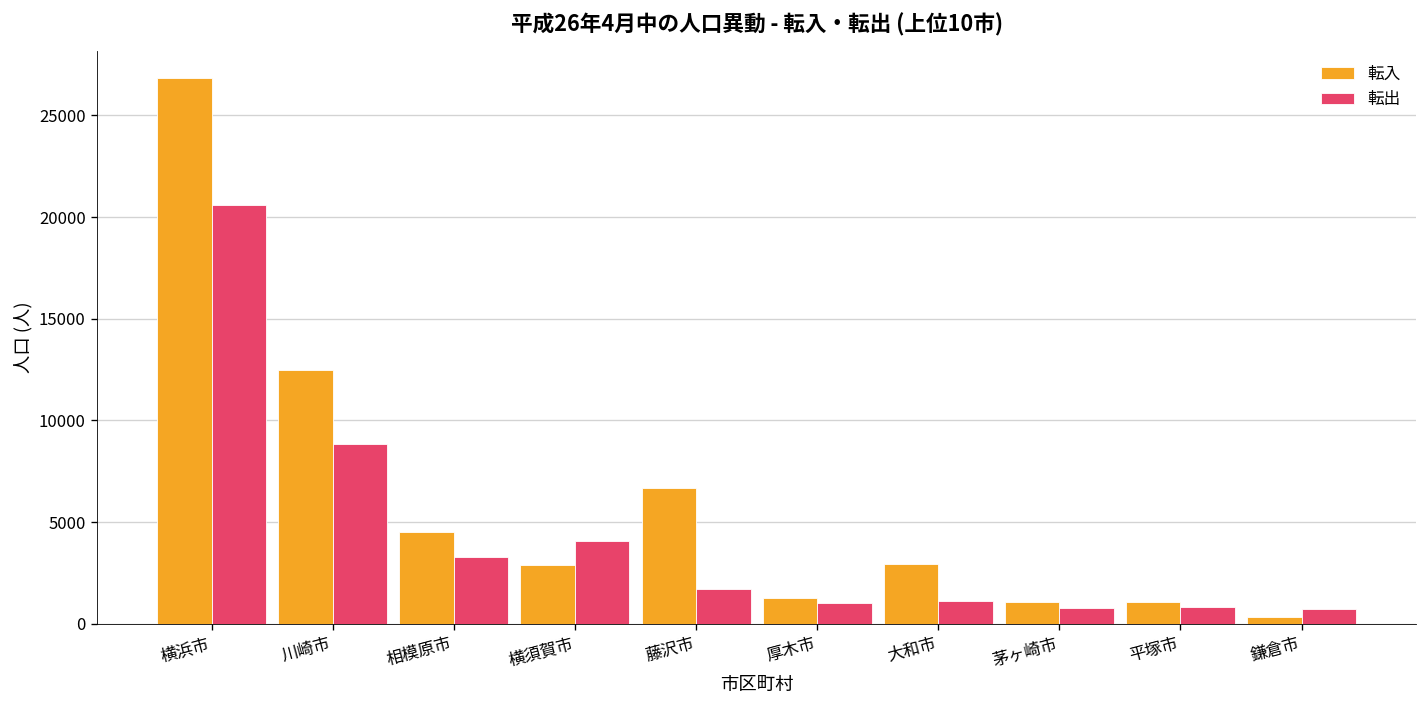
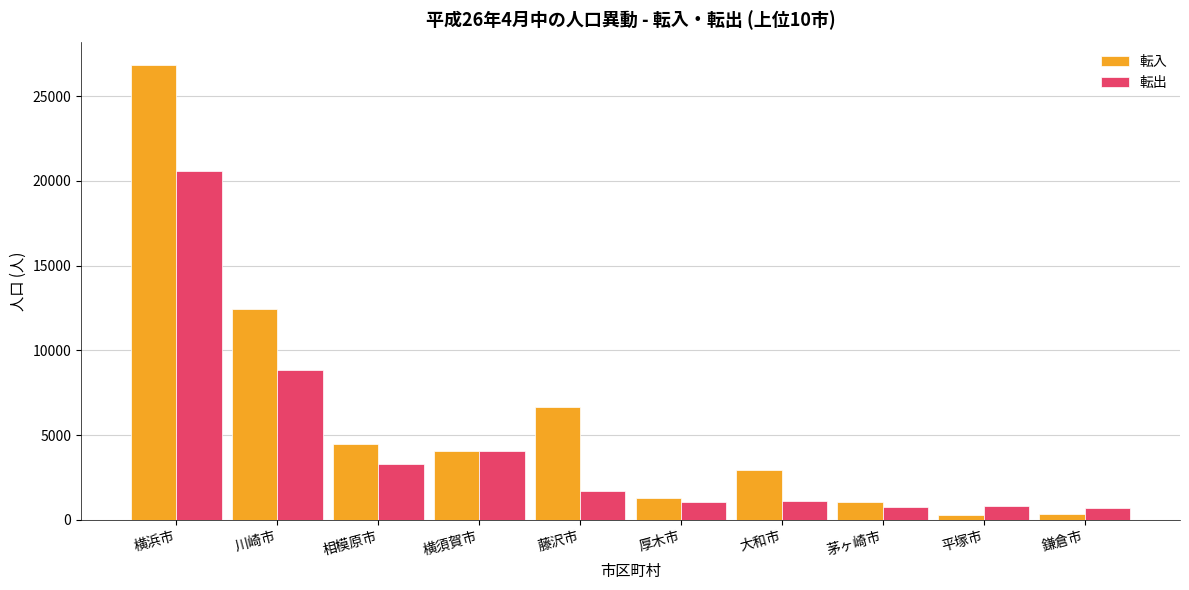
転入, 横須賀市: 2900 -> 4100
転入, 平塚市: 1100 -> 300
